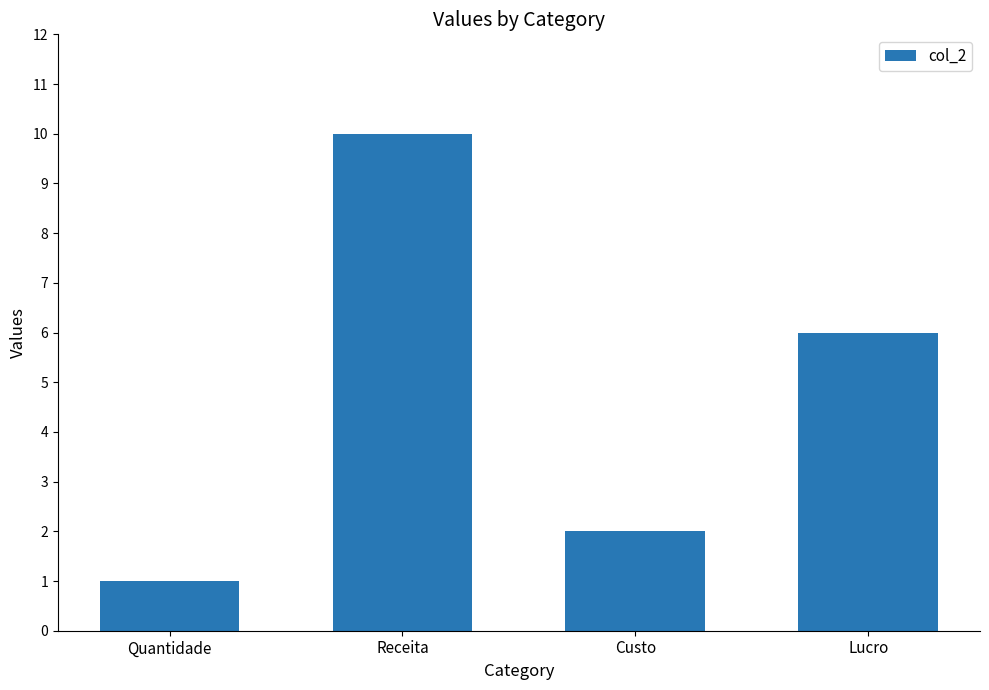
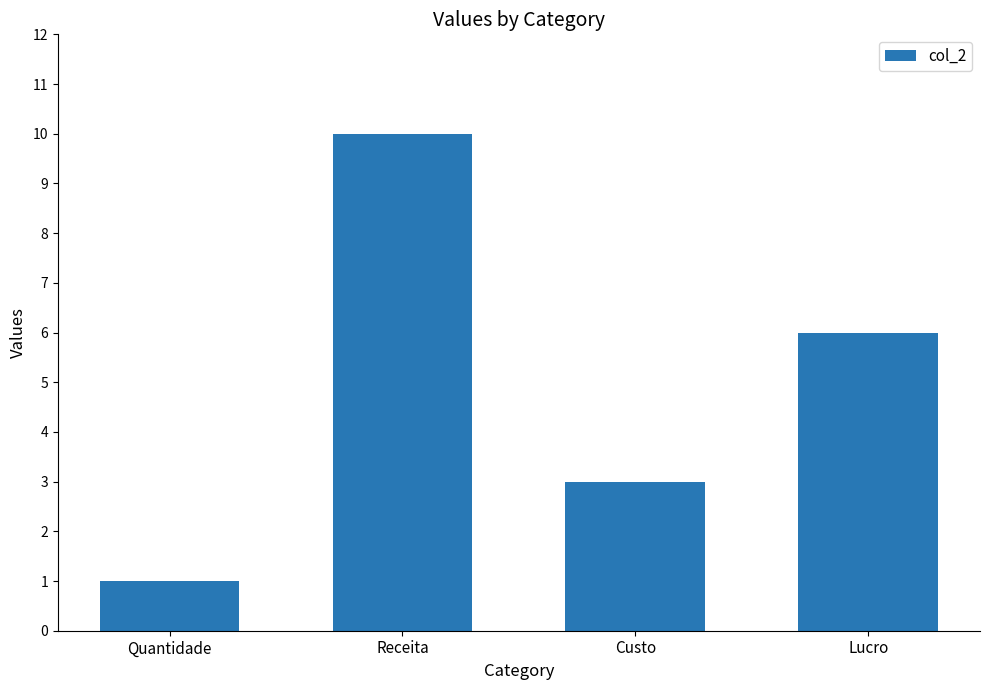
Custo: 2 -> 3
